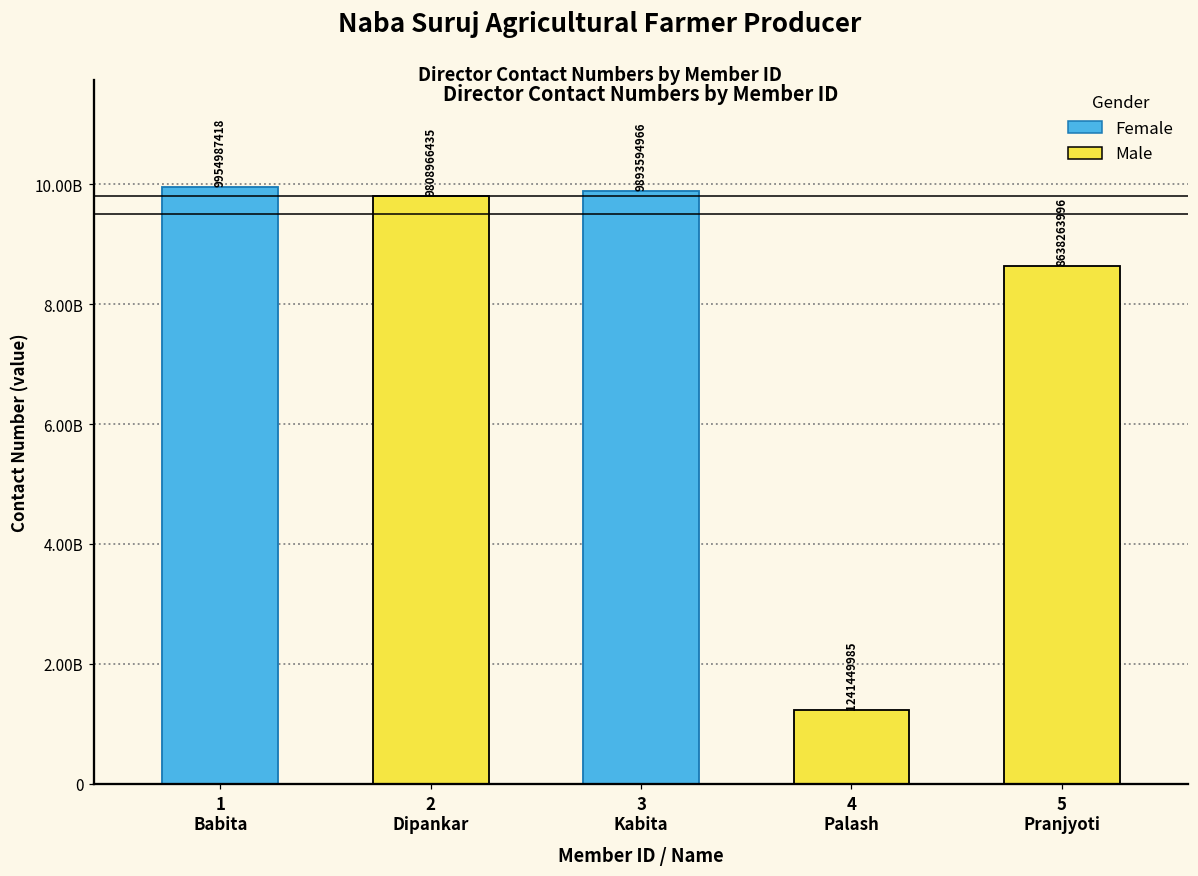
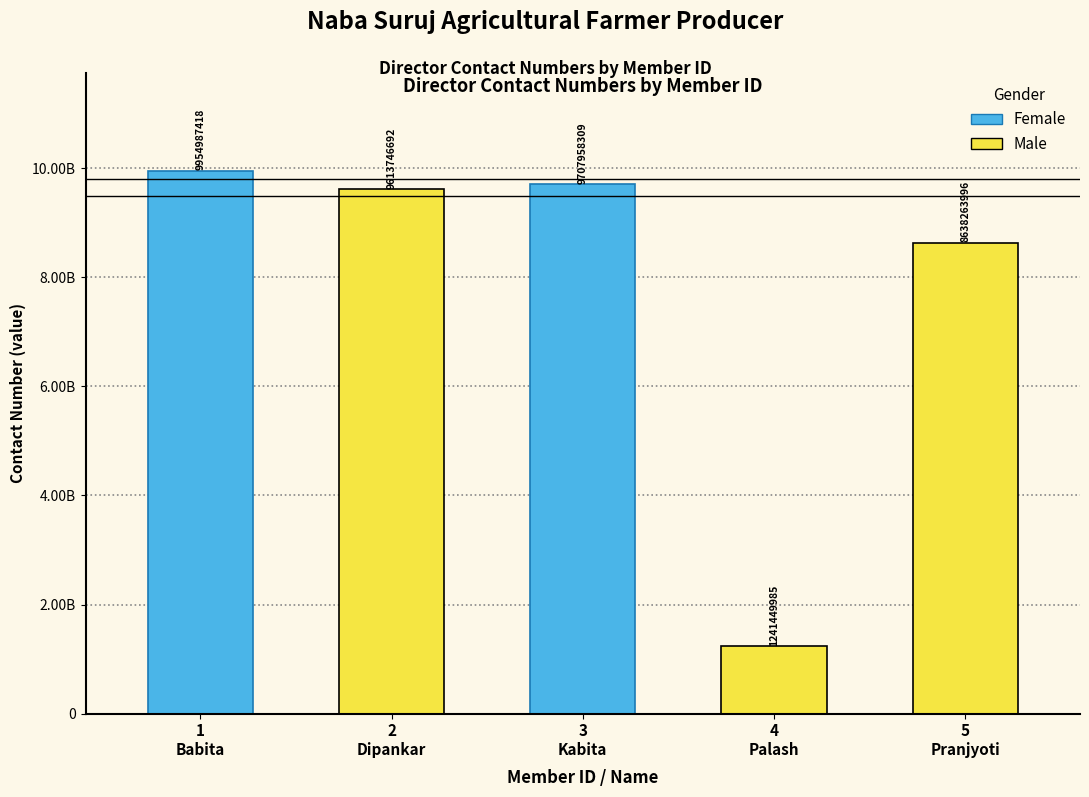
2 Dipankar: 9808966435 -> 9613746692
3 Kabita: 9893594966 -> 9707958309
